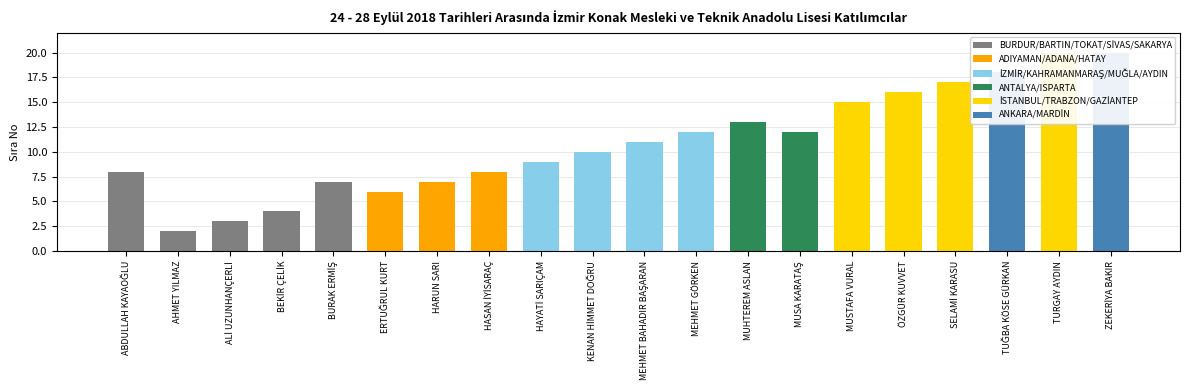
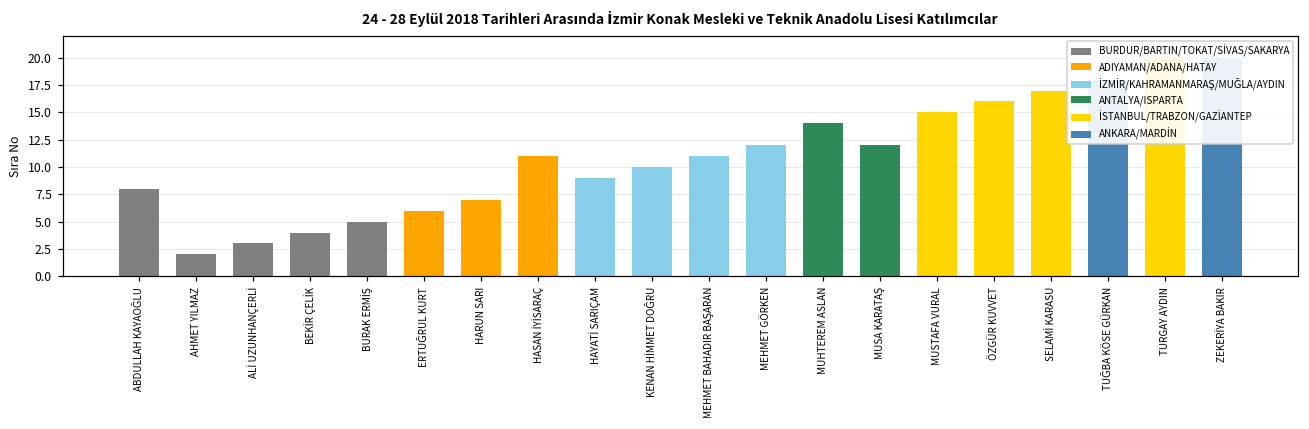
BURAK ERMİŞ: 7 -> 5
HASAN İYİSARAÇ: 8 -> 11
MUHTEREM ASLAN: 13 -> 14
